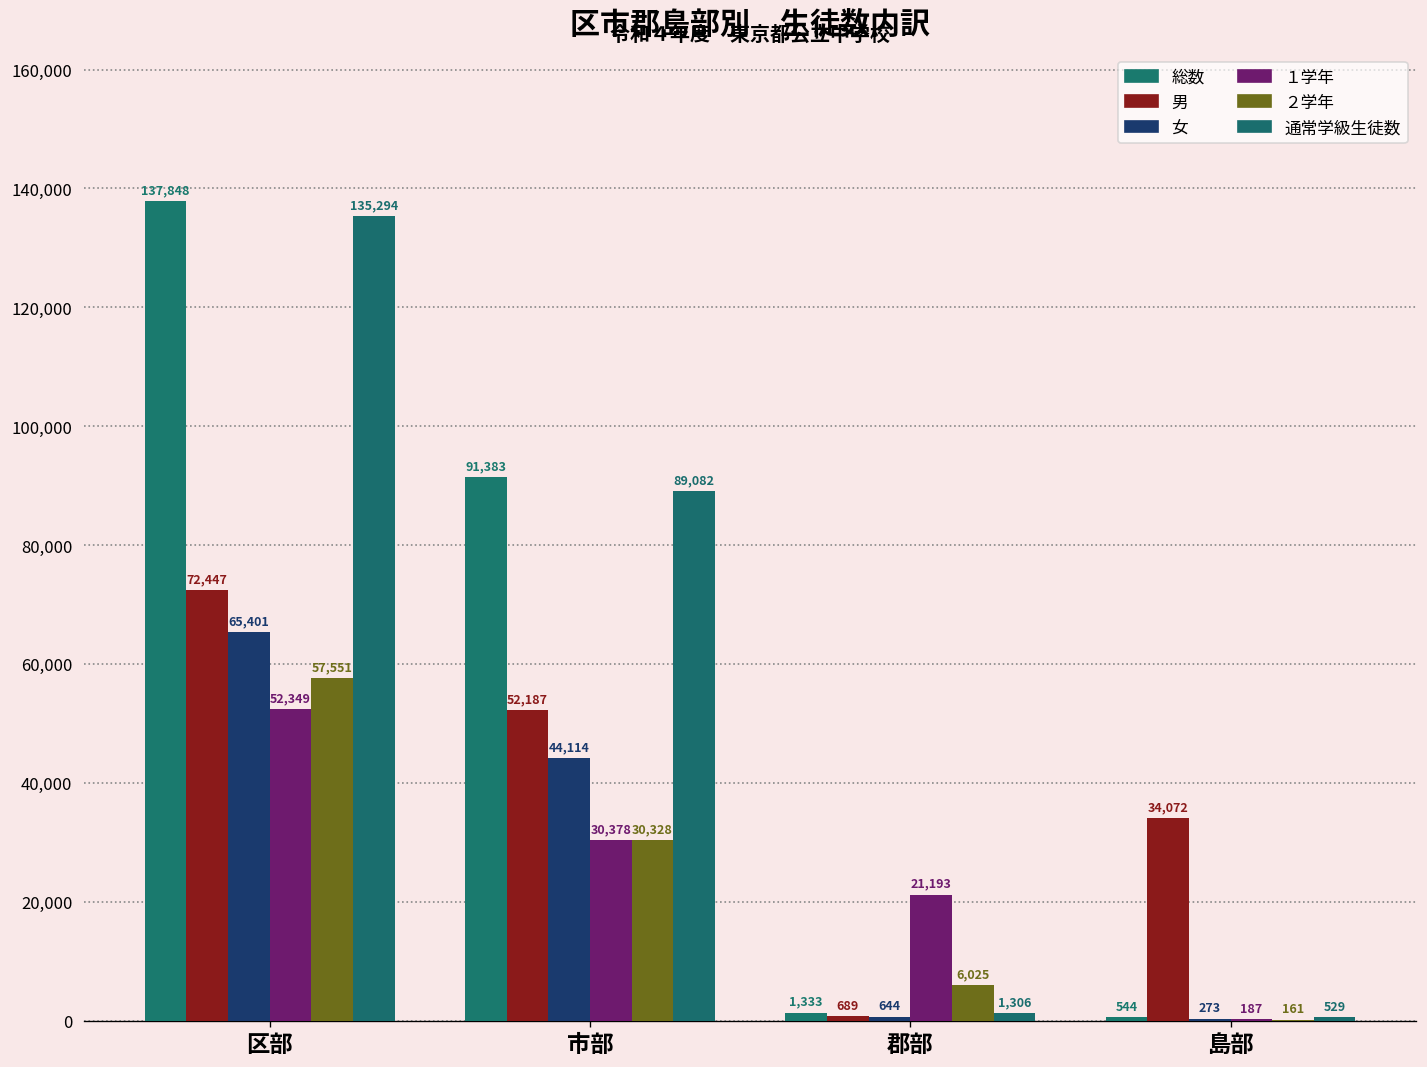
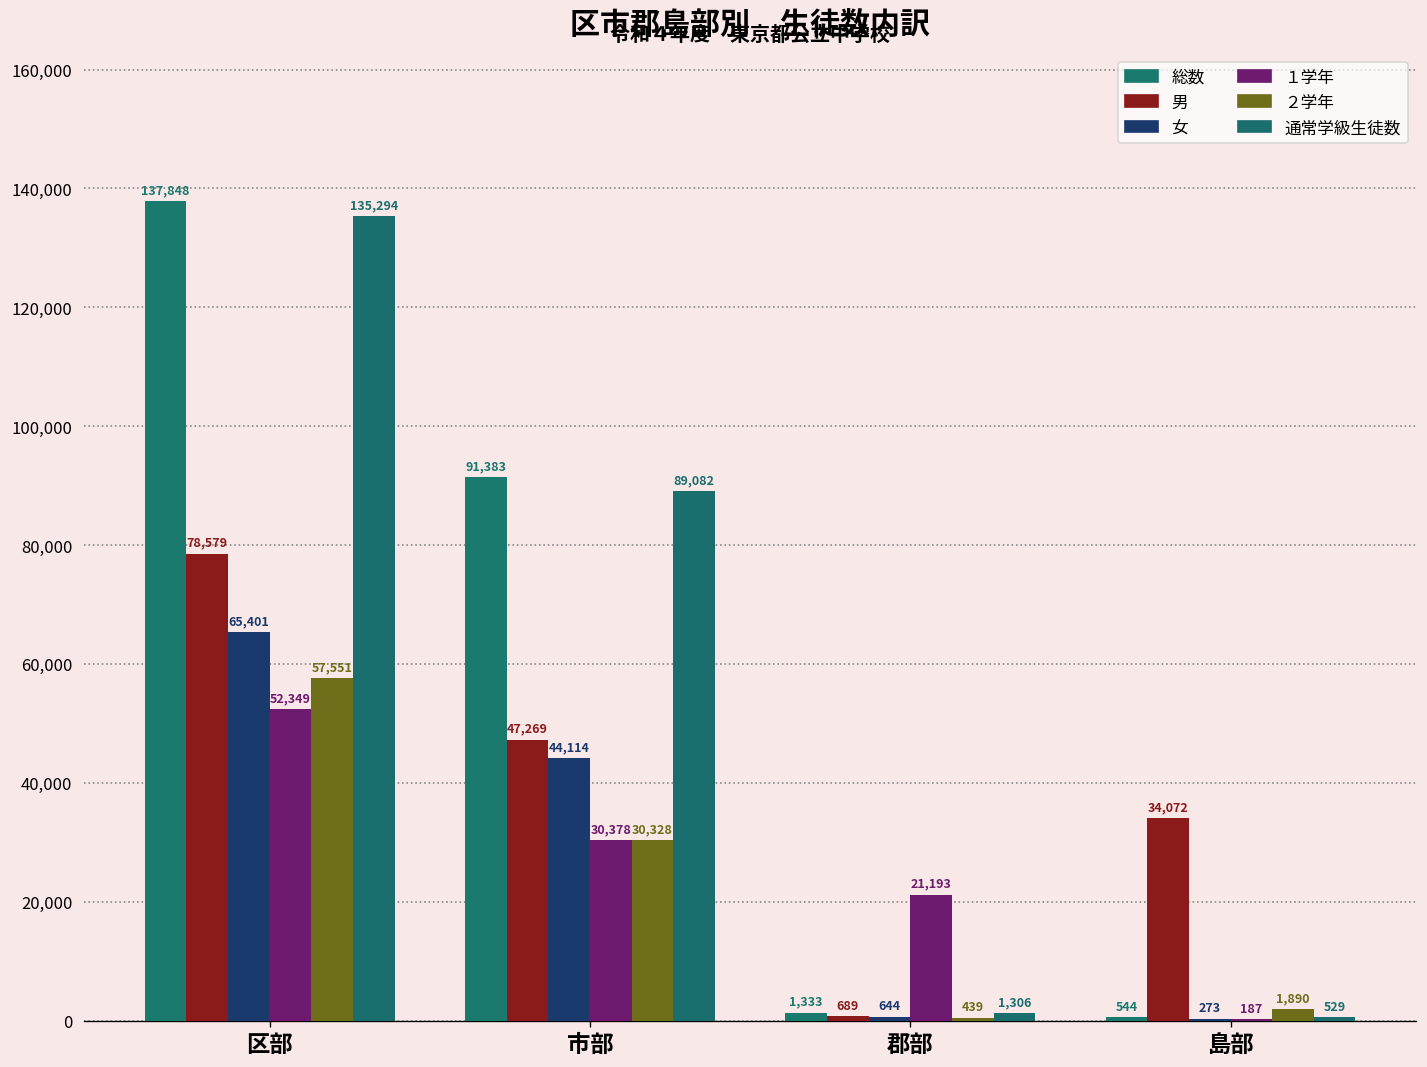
男, 区部: 72,447 -> 78,579
男, 市部: 52,187 -> 47,269
２学年, 郡部: 6,025 -> 439
２学年, 島部: 161 -> 1,890
